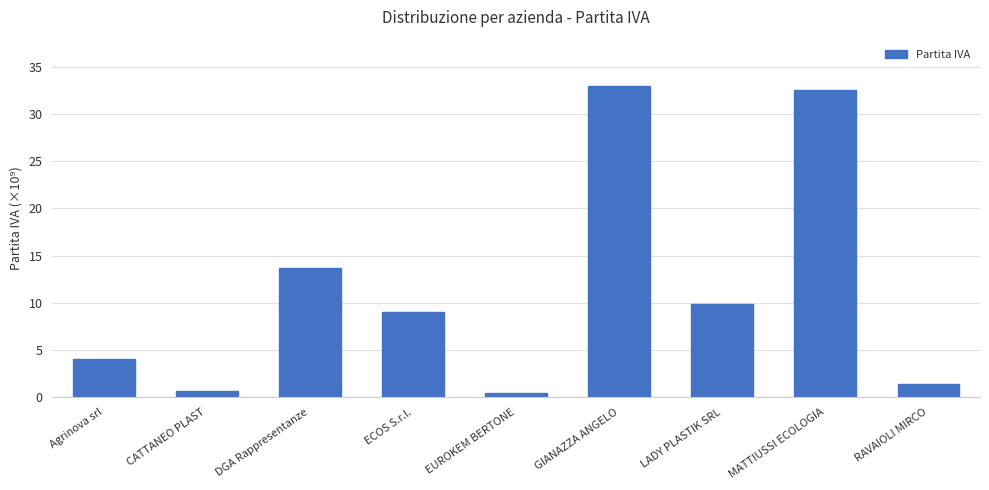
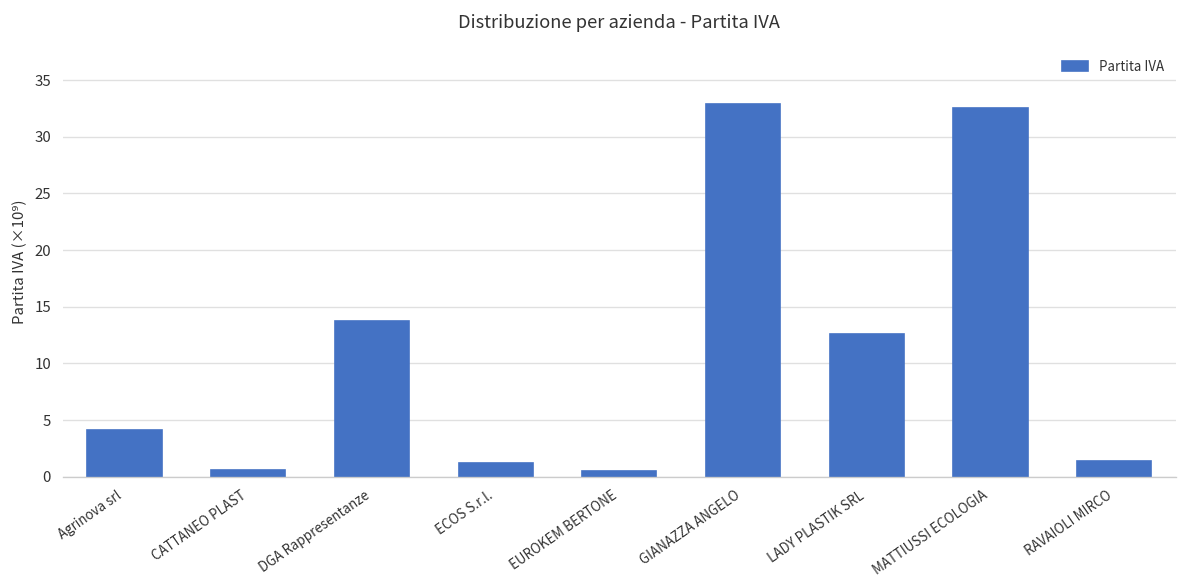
ECOS S.r.l.: 9 -> 1
LADY PLASTIK SRL: 10 -> 13
